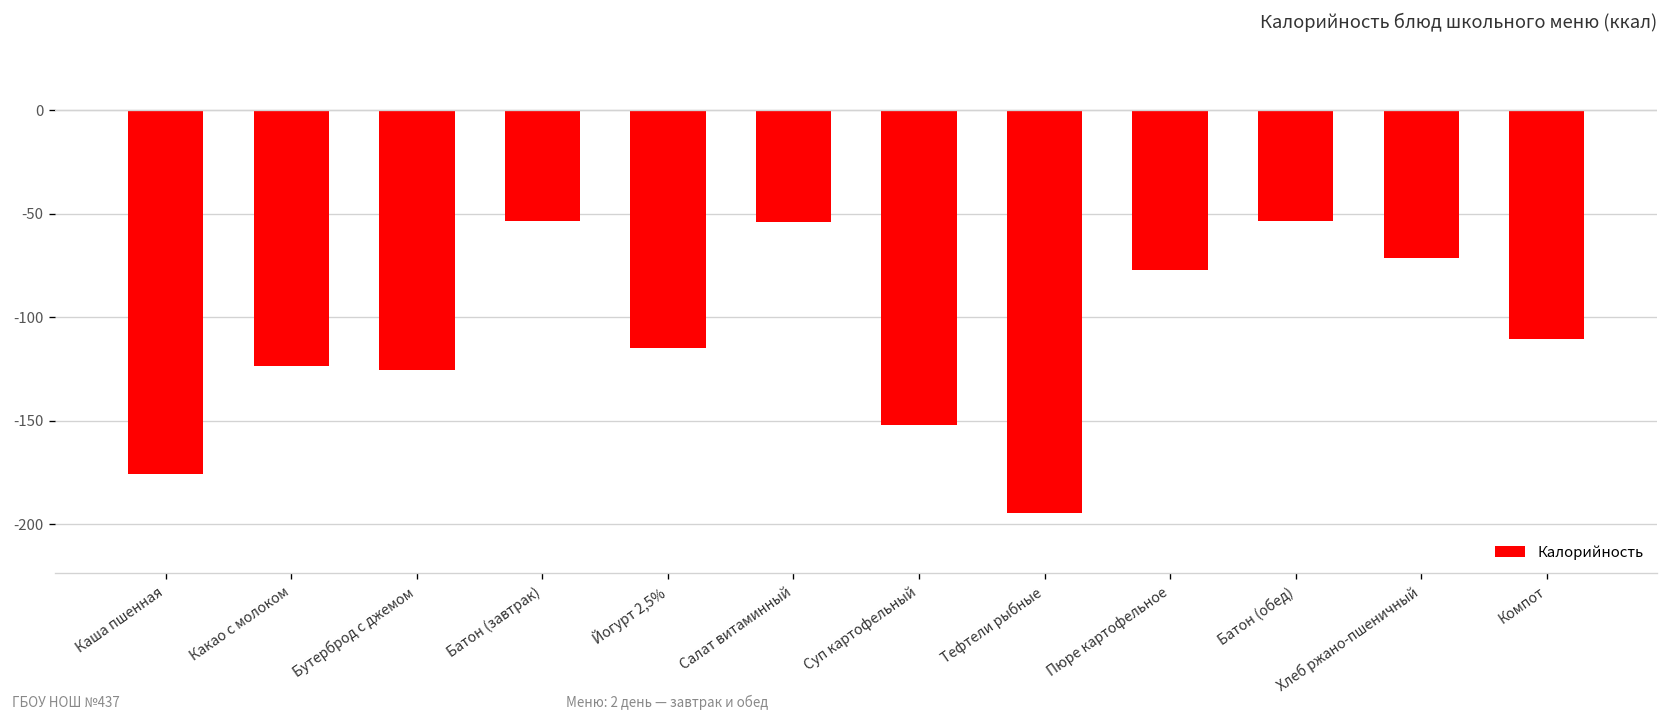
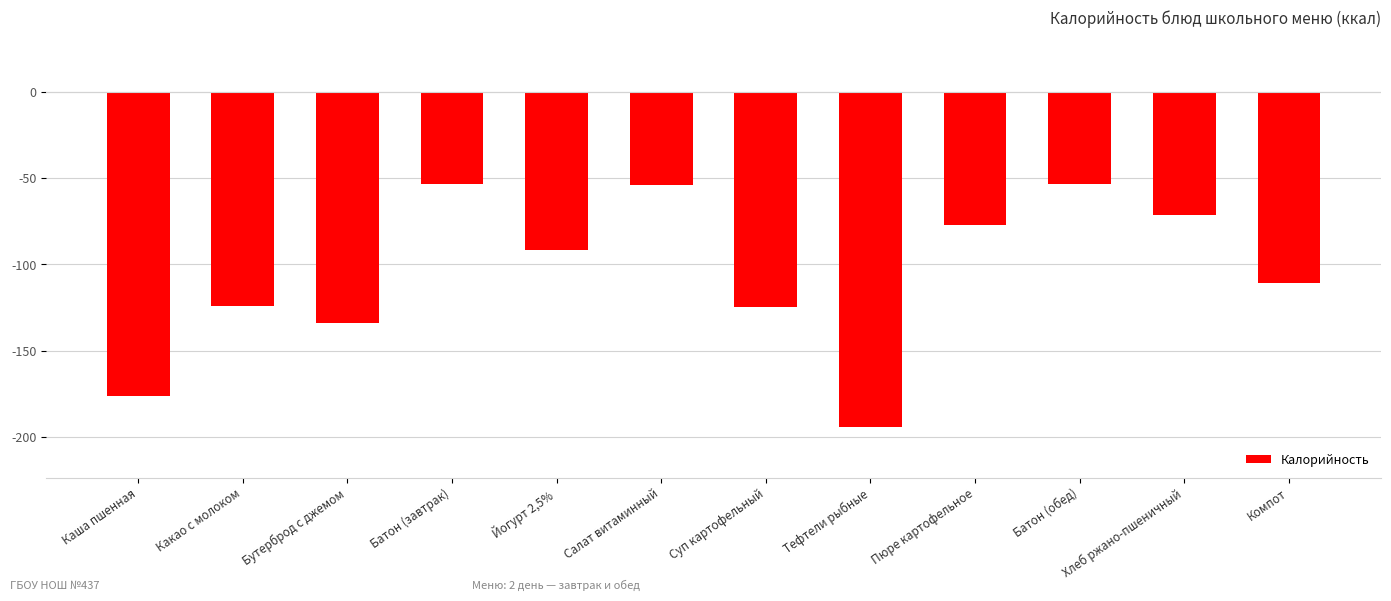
Бутерброд с джемом: -125 -> -134
Йогурт 2,5%: -115 -> -92
Суп картофельный: -152 -> -125
